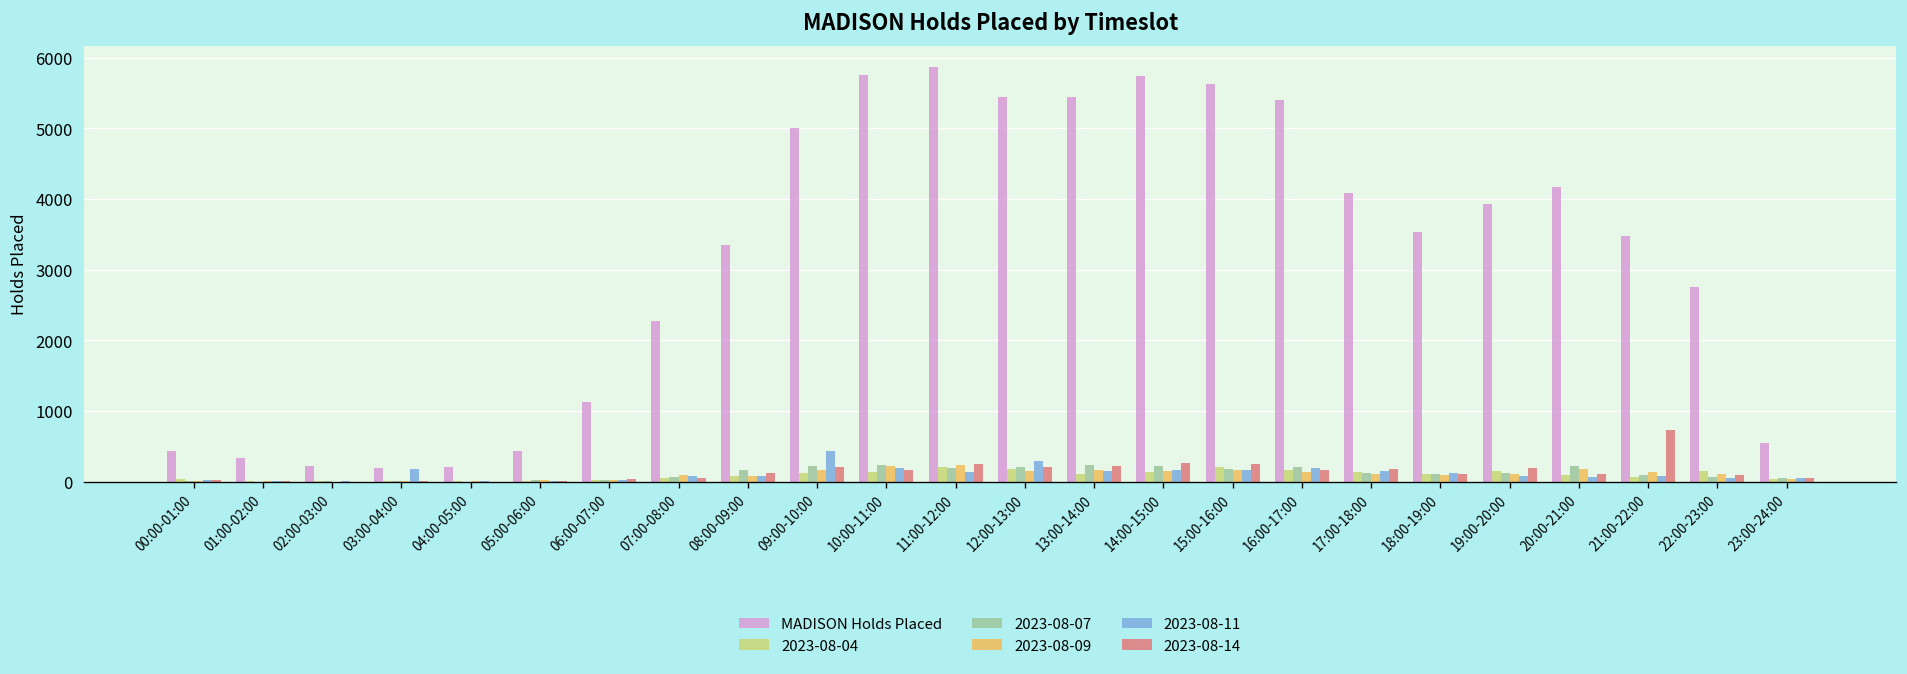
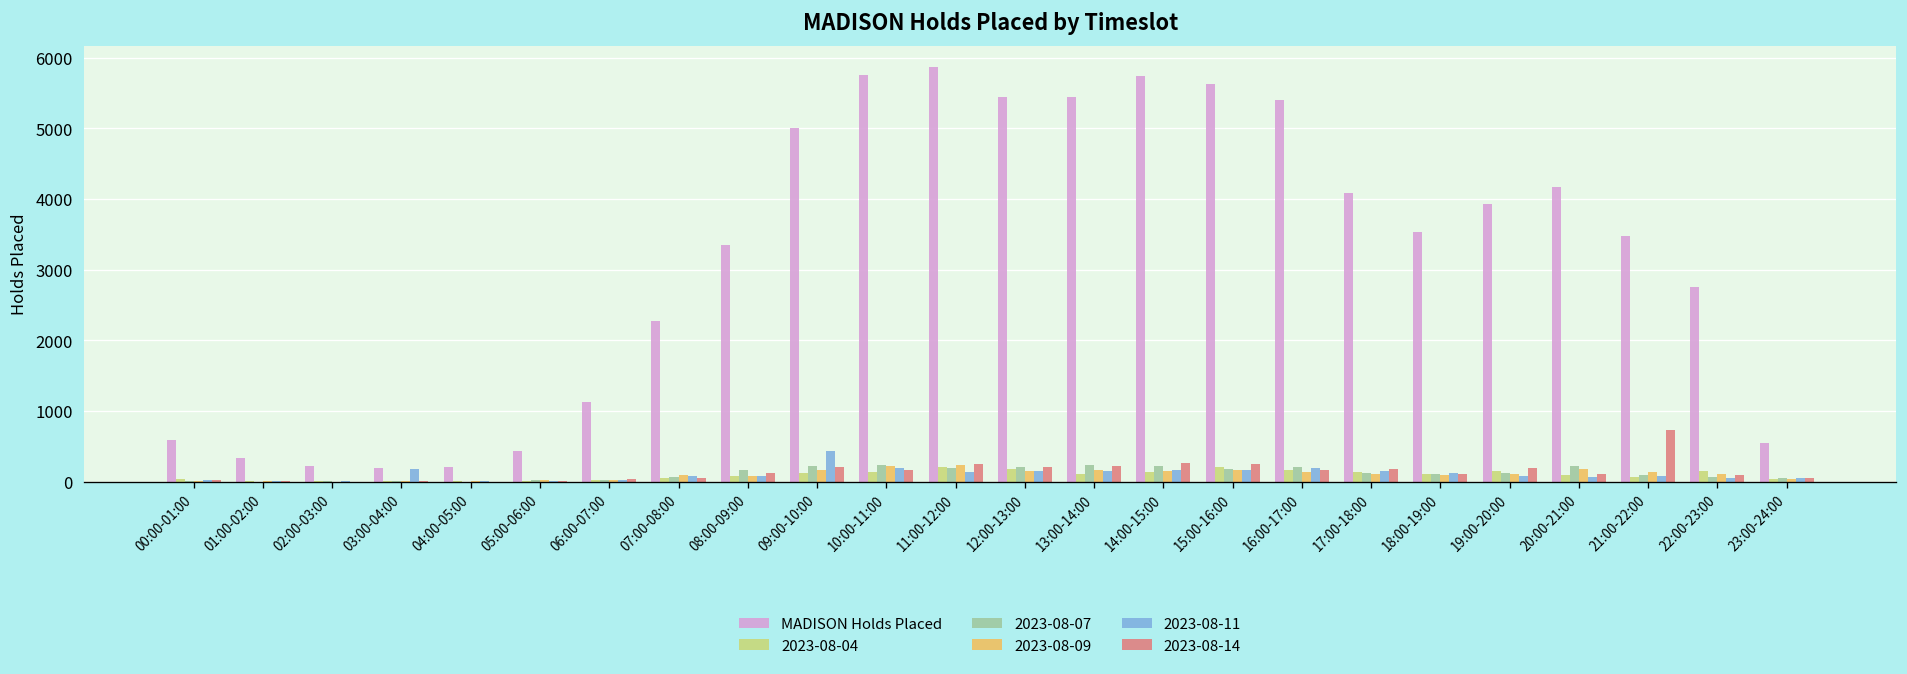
MADISON Holds Placed, 00:00-01:00: 400 -> 600
2023-08-11, 12:00-13:00: 300 -> 200
